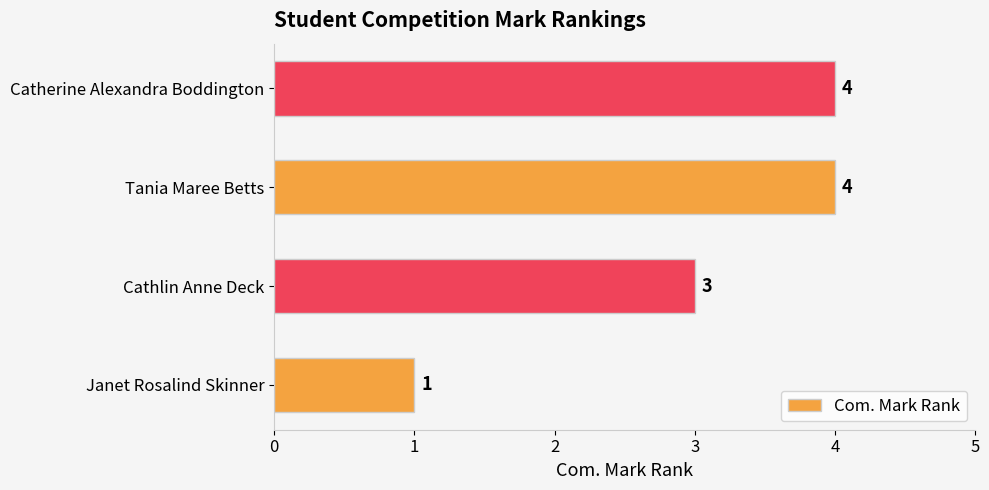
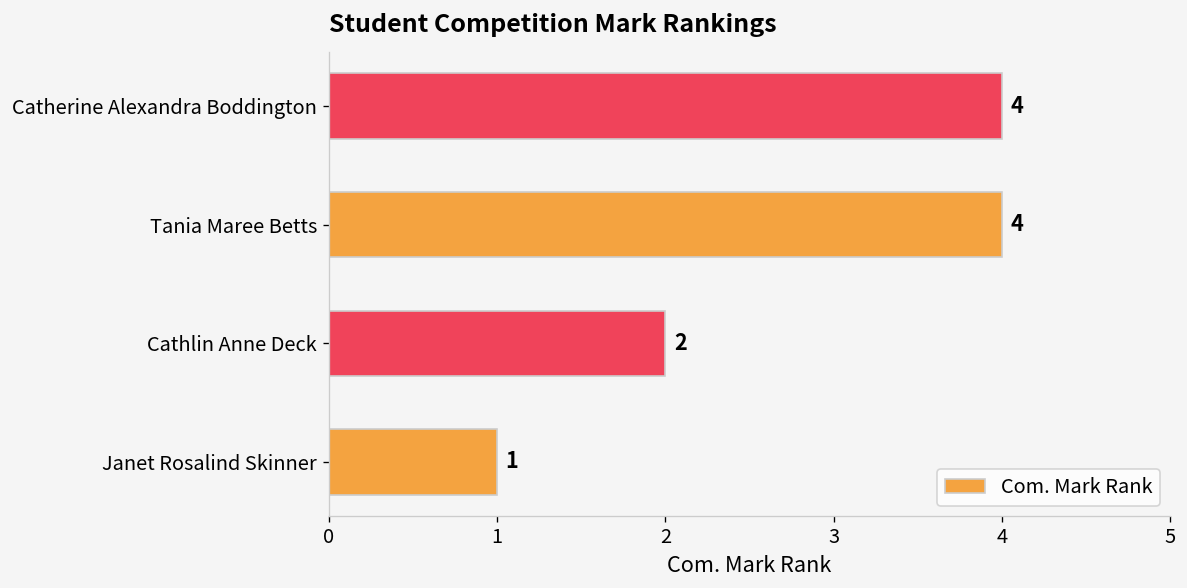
Cathlin Anne Deck: 3 -> 2
